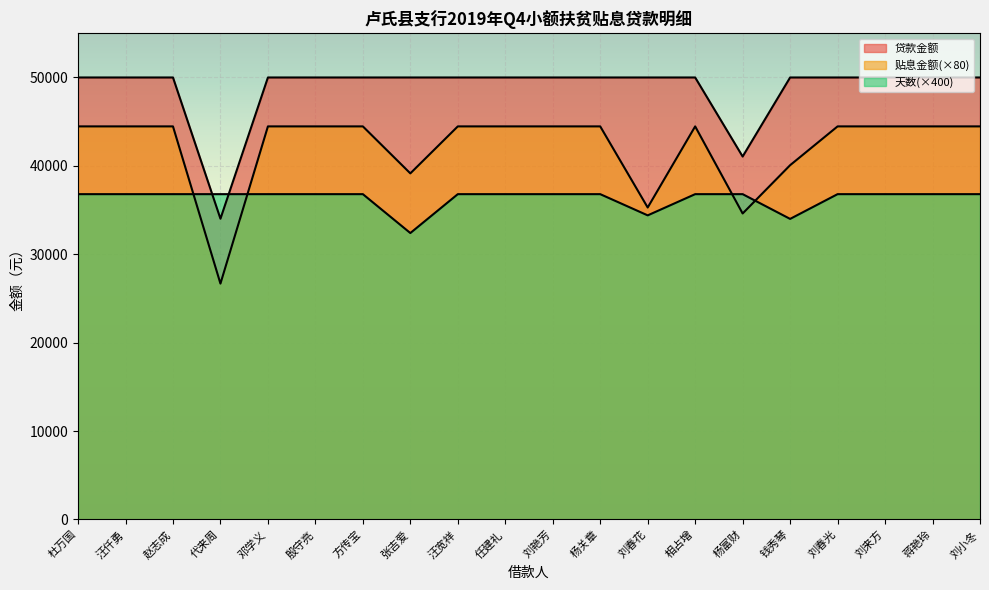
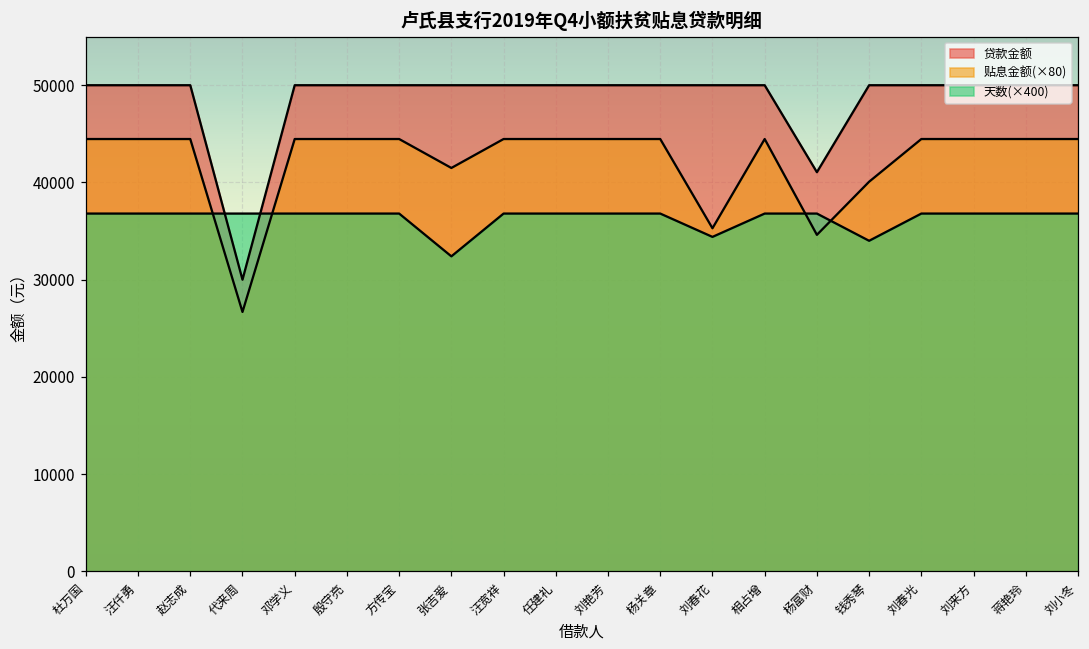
贷款金额, 代来周: 34000 -> 30000
贴息金额(×80), 张吉爱: 39000 -> 41000
